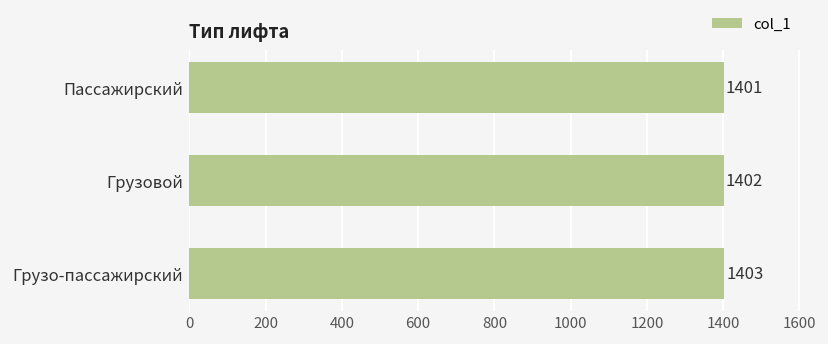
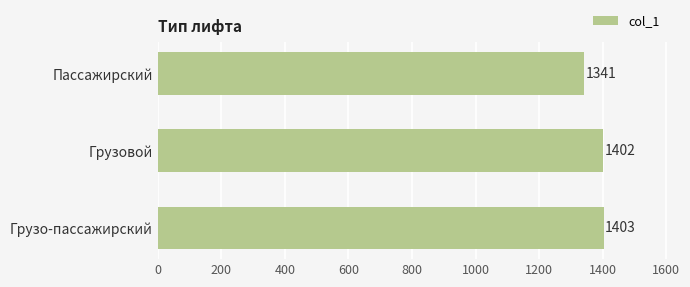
Пассажирский: 1401 -> 1341
